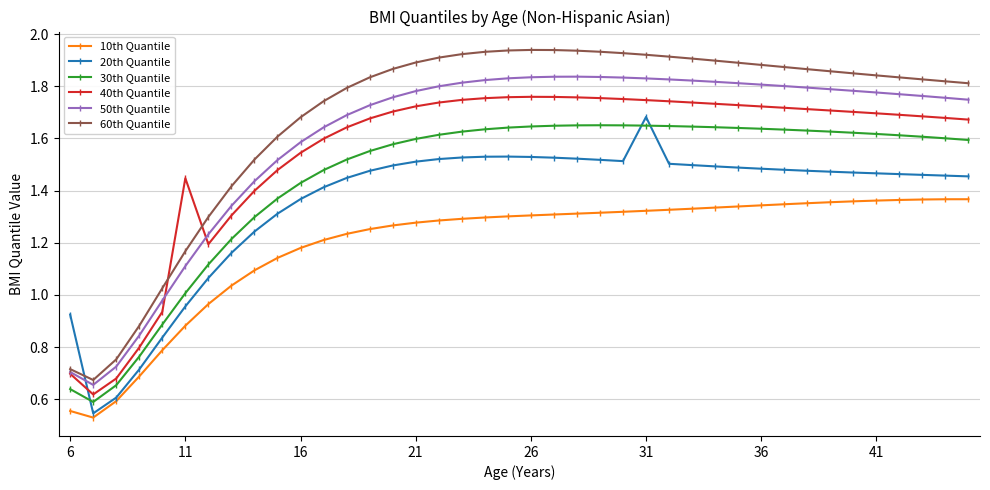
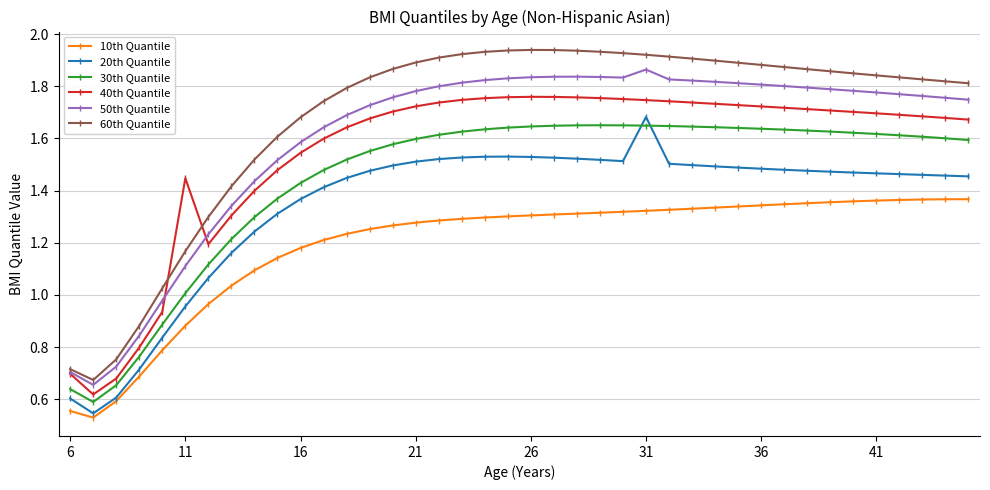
20th Quantile, 6: 0.92 -> 0.60
50th Quantile, 31: 1.83 -> 1.86
